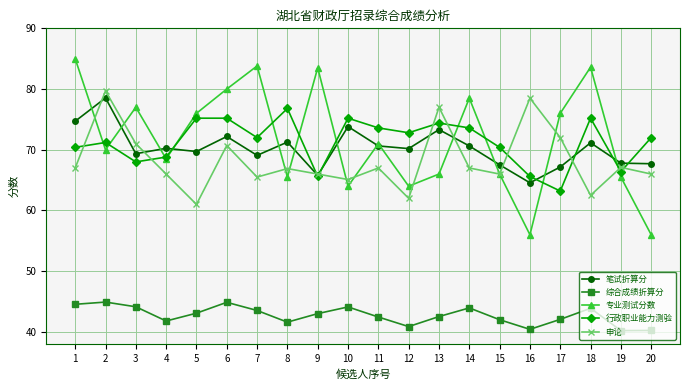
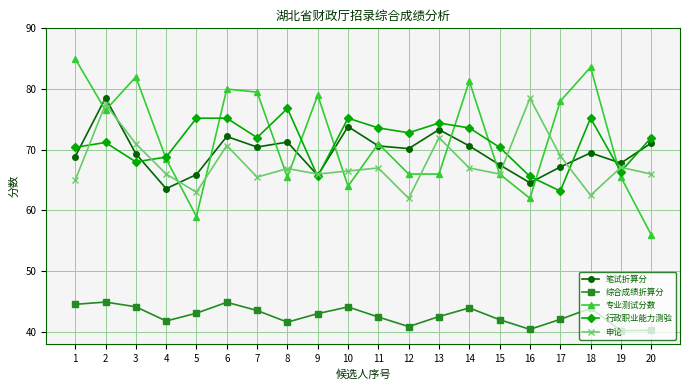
笔试折算分, 1: 75 -> 69
申论, 1: 67 -> 65
专业测试分数, 2: 70 -> 77
申论, 2: 80 -> 78
专业测试分数, 3: 77 -> 82
笔试折算分, 4: 70 -> 64
笔试折算分, 5: 70 -> 66
专业测试分数, 5: 76 -> 59
申论, 5: 61 -> 63
笔试折算分, 7: 69 -> 70
专业测试分数, 7: 84 -> 80
专业测试分数, 9: 84 -> 79
申论, 10: 65 -> 67
专业测试分数, 12: 64 -> 66
申论, 13: 77 -> 72
专业测试分数, 14: 79 -> 81
专业测试分数, 16: 56 -> 62
专业测试分数, 17: 76 -> 78
申论, 17: 72 -> 69
笔试折算分, 18: 71 -> 69
笔试折算分, 20: 68 -> 71
